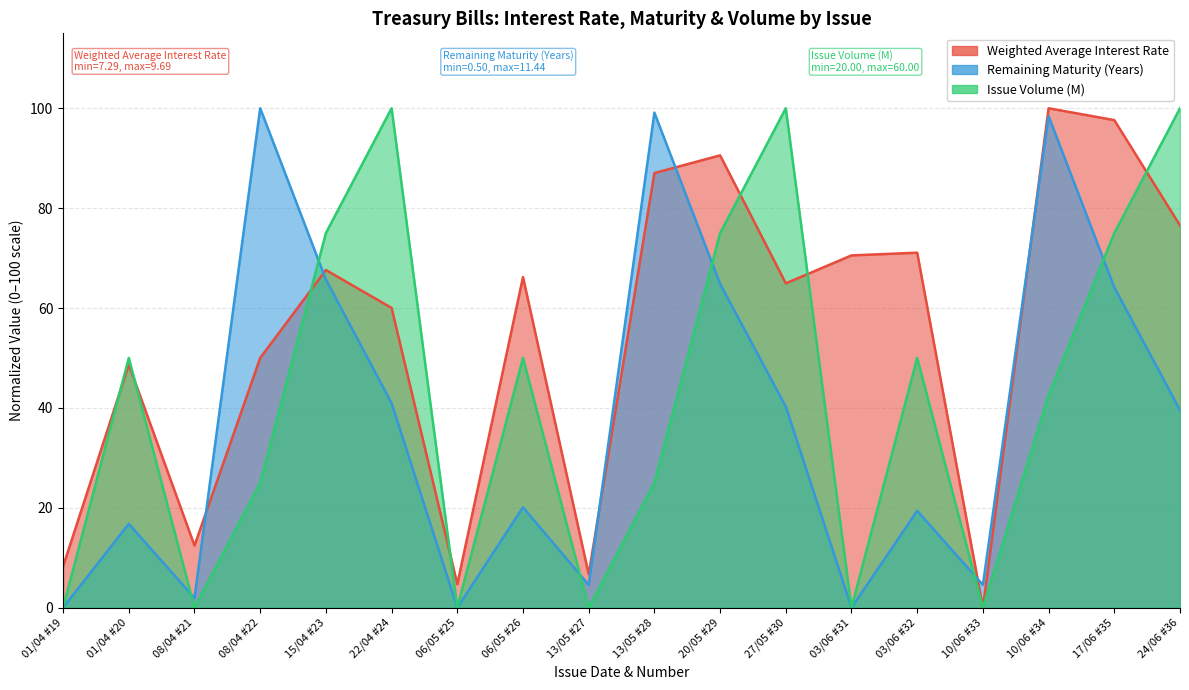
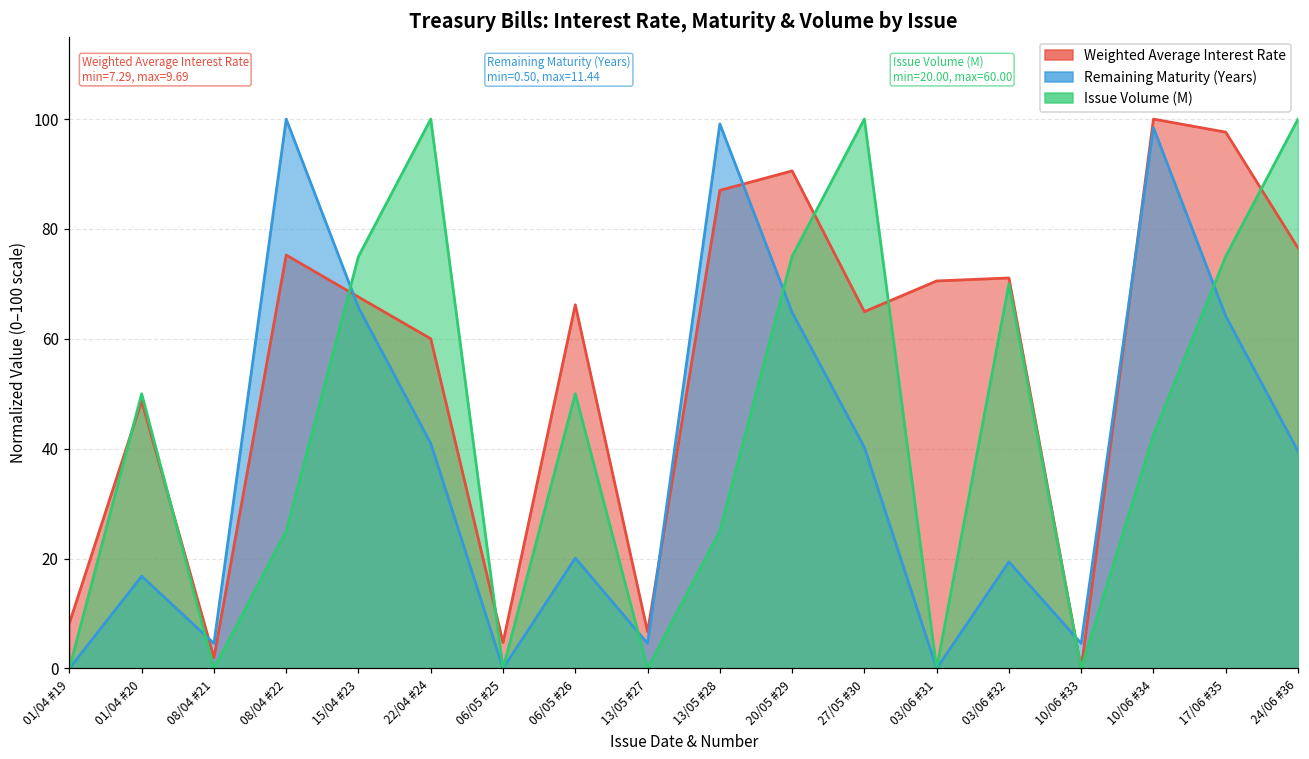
Weighted Average Interest Rate, 08/04 #21: 12 -> 2
Remaining Maturity (Years), 08/04 #21: 2 -> 5
Weighted Average Interest Rate, 08/04 #22: 50 -> 75
Issue Volume (M), 03/06 #32: 50 -> 70
